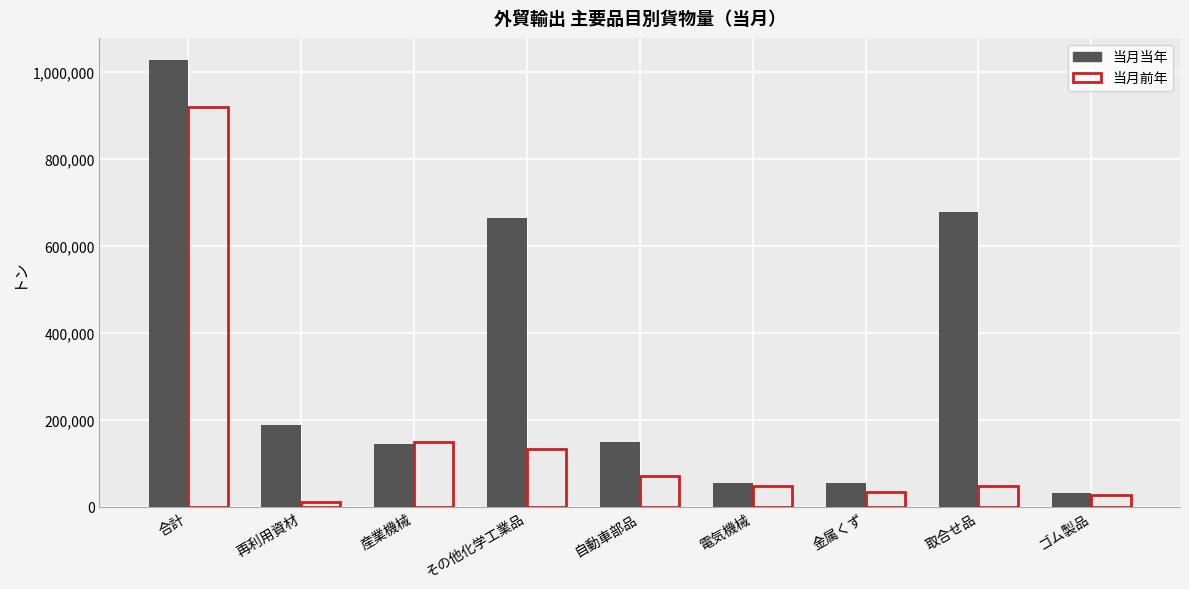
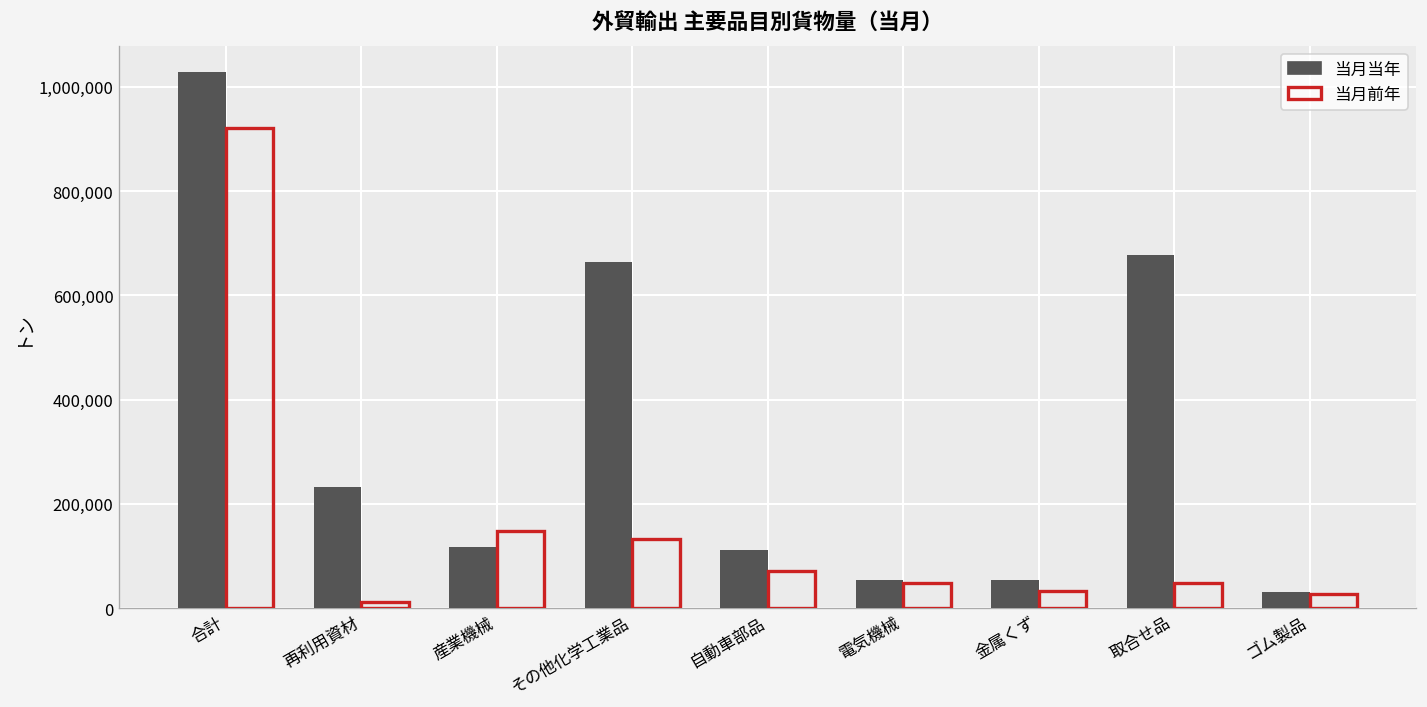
当月当年, 再利用資材: 190,000 -> 230,000
当月当年, 産業機械: 140,000 -> 120,000
当月当年, 自動車部品: 150,000 -> 110,000
